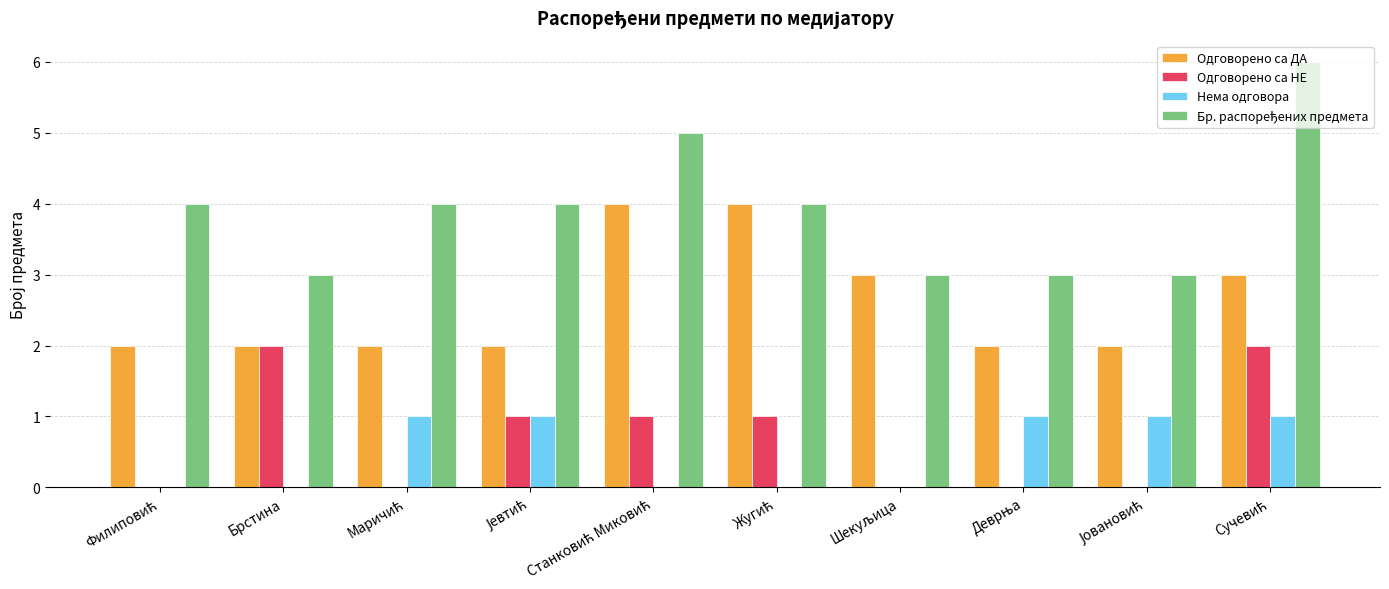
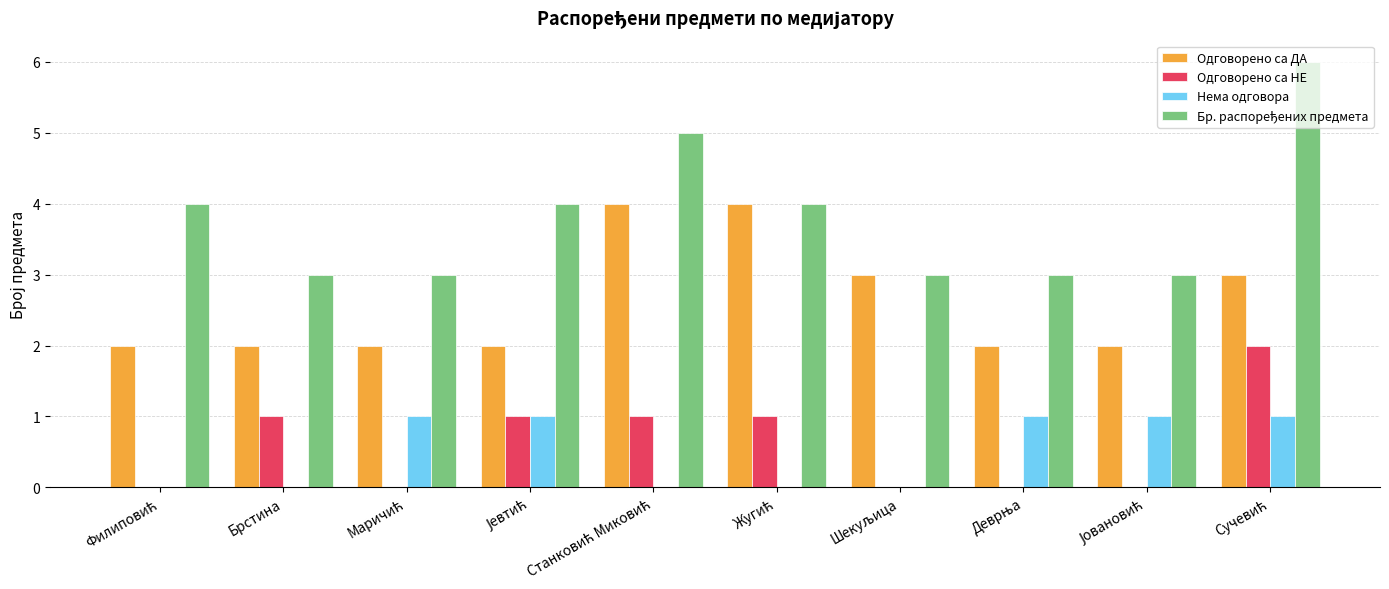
Одговорено са НЕ, Брстина: 2 -> 1
Бр. распоређених предмета, Маричић: 4 -> 3
